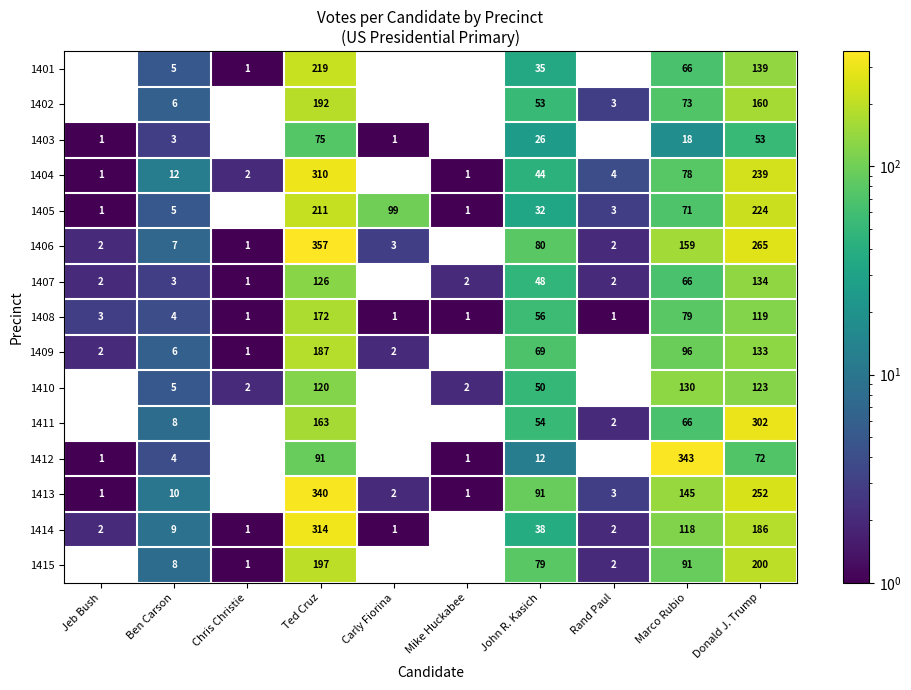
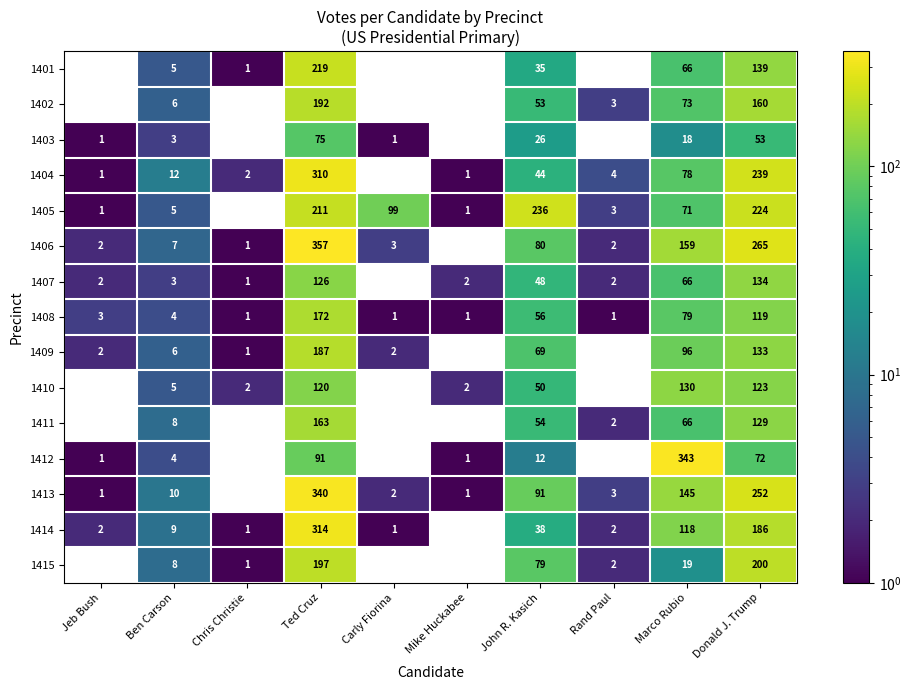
1405, John R. Kasich: 32 -> 236
1411, Donald J. Trump: 302 -> 129
1415, Marco Rubio: 91 -> 19
